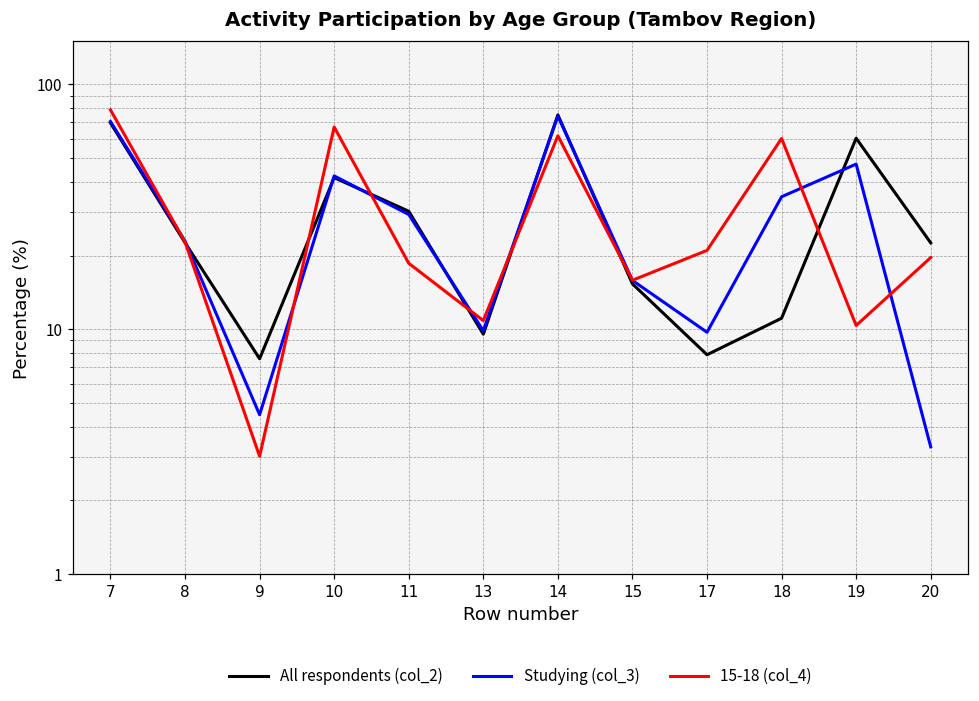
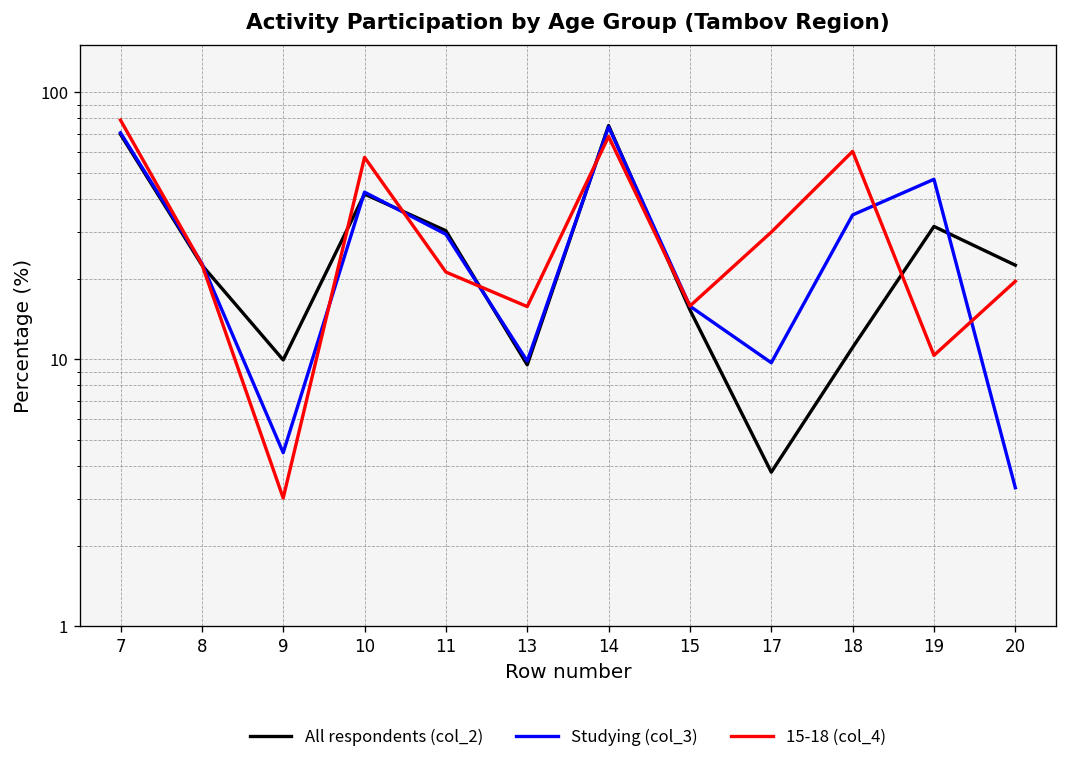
All respondents (col_2), 9: 7.6 -> 10
15-18 (col_4), 10: 67 -> 57
15-18 (col_4), 11: 19 -> 21
15-18 (col_4), 13: 11 -> 16
15-18 (col_4), 14: 62 -> 68
All respondents (col_2), 17: 7.9 -> 3.8
15-18 (col_4), 17: 21 -> 30
All respondents (col_2), 19: 60 -> 31
